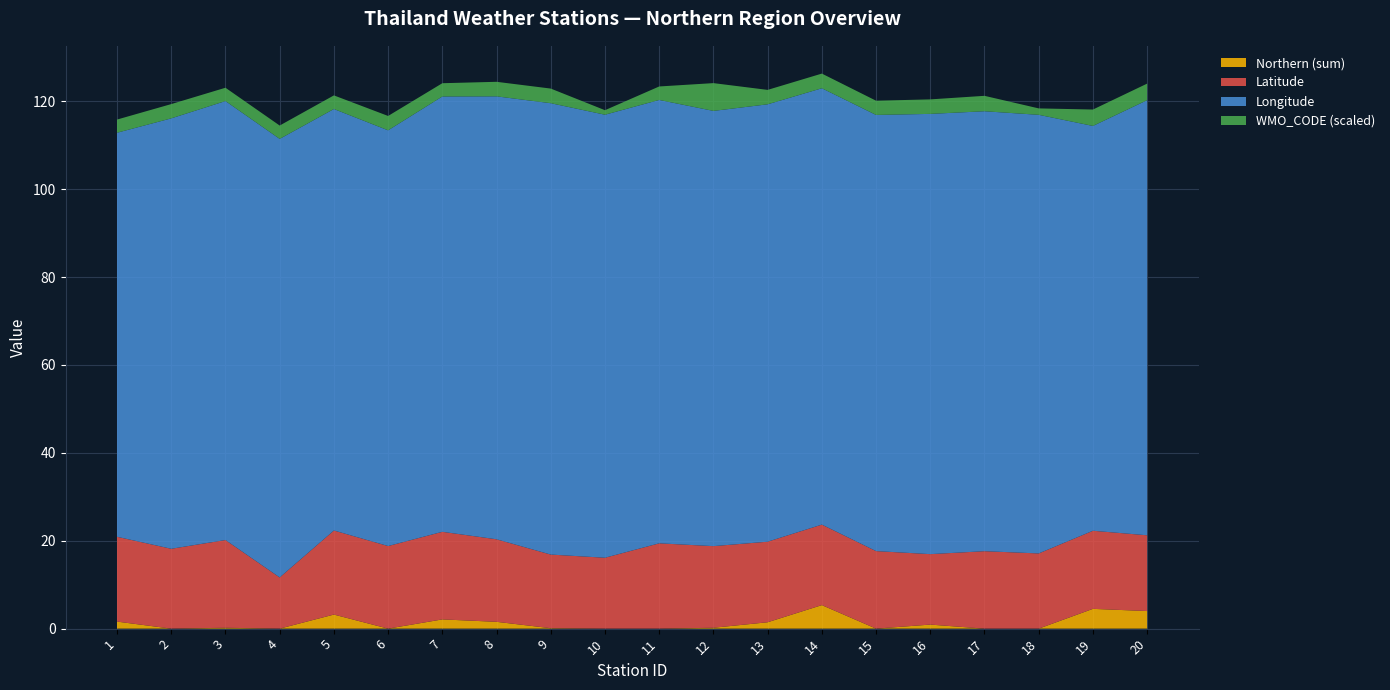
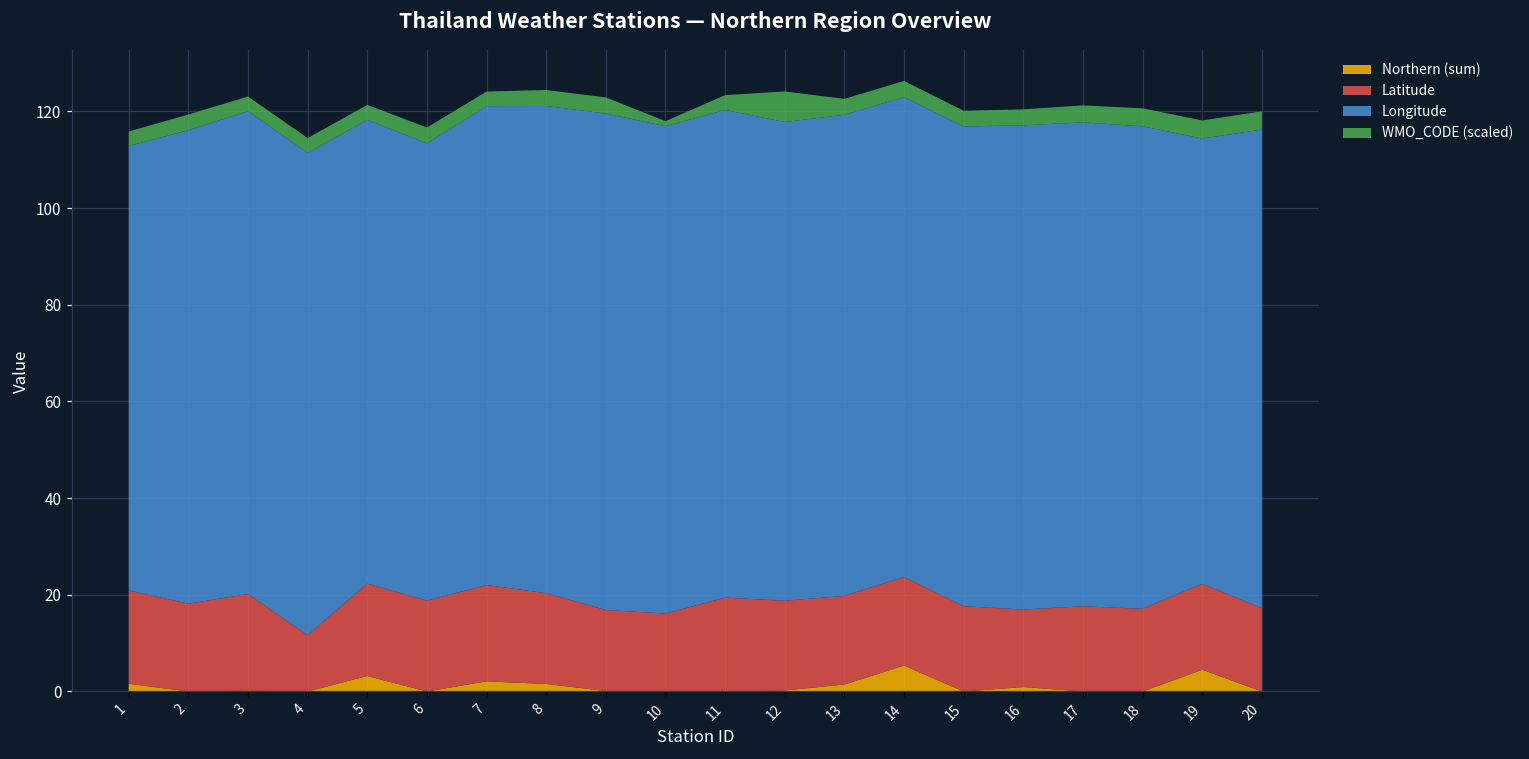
WMO_CODE (scaled), 18: 1 -> 4
Northern (sum), 20: 4 -> 0
